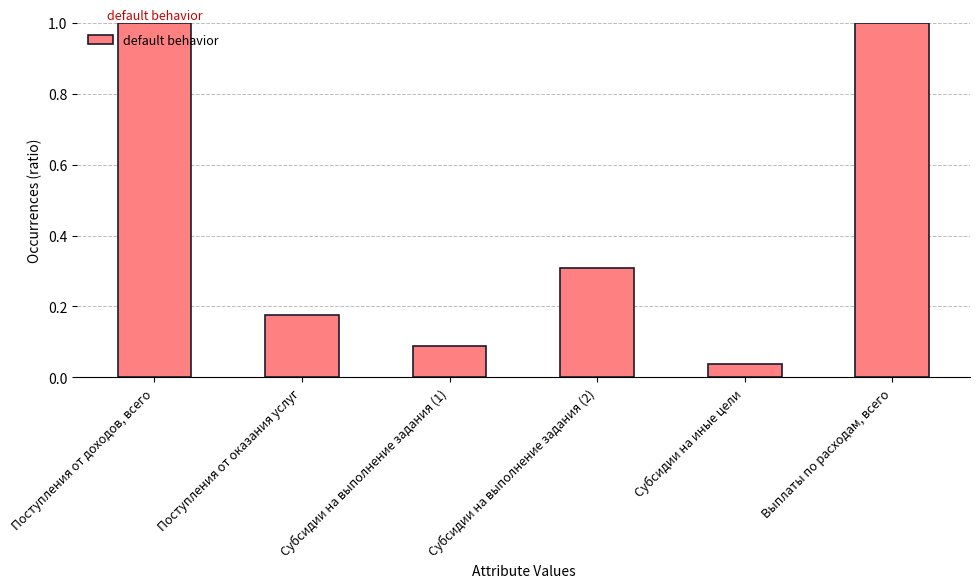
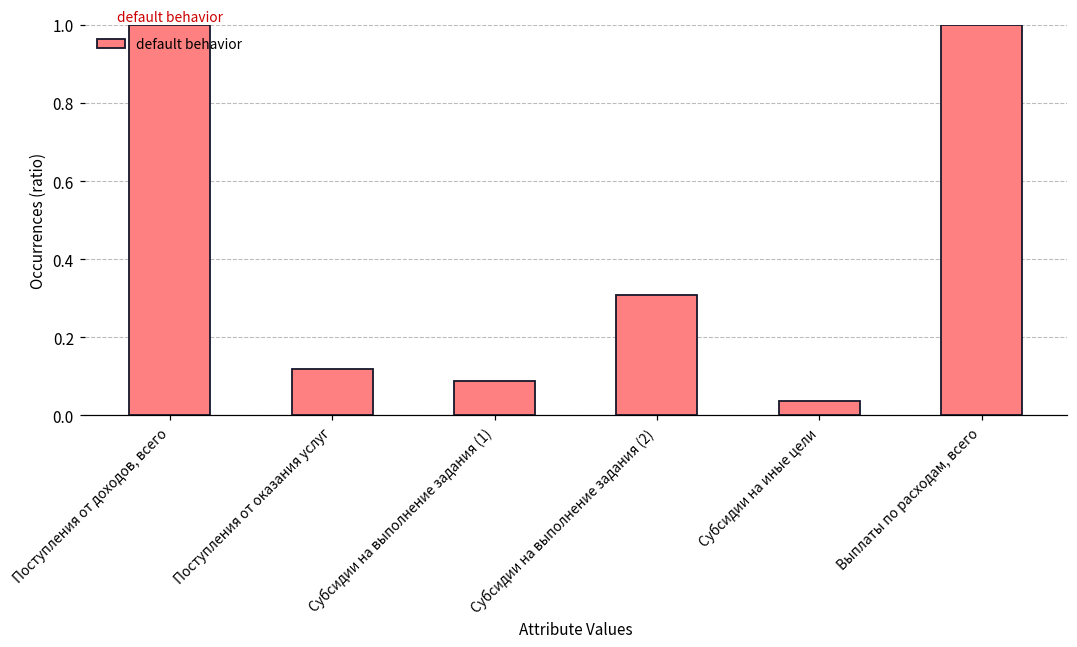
Поступления от оказания услуг: 0.17 -> 0.12
